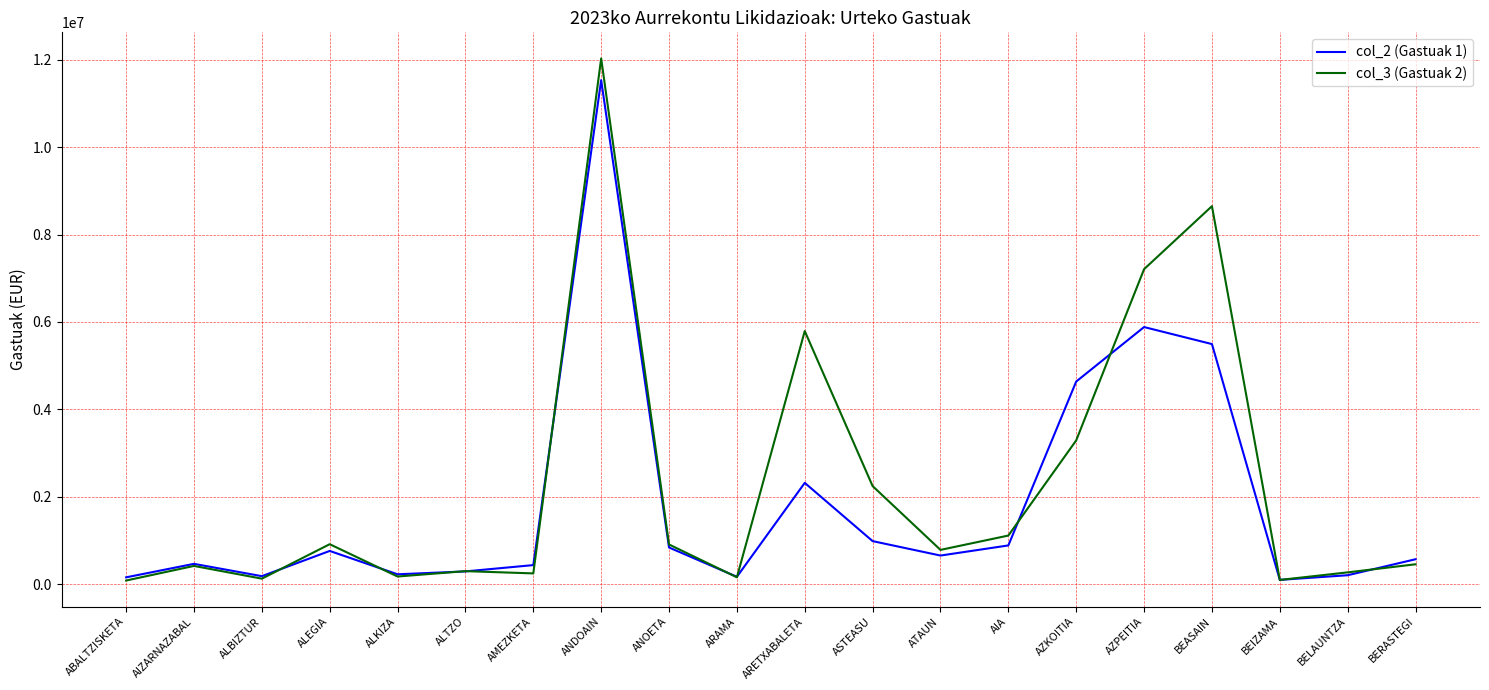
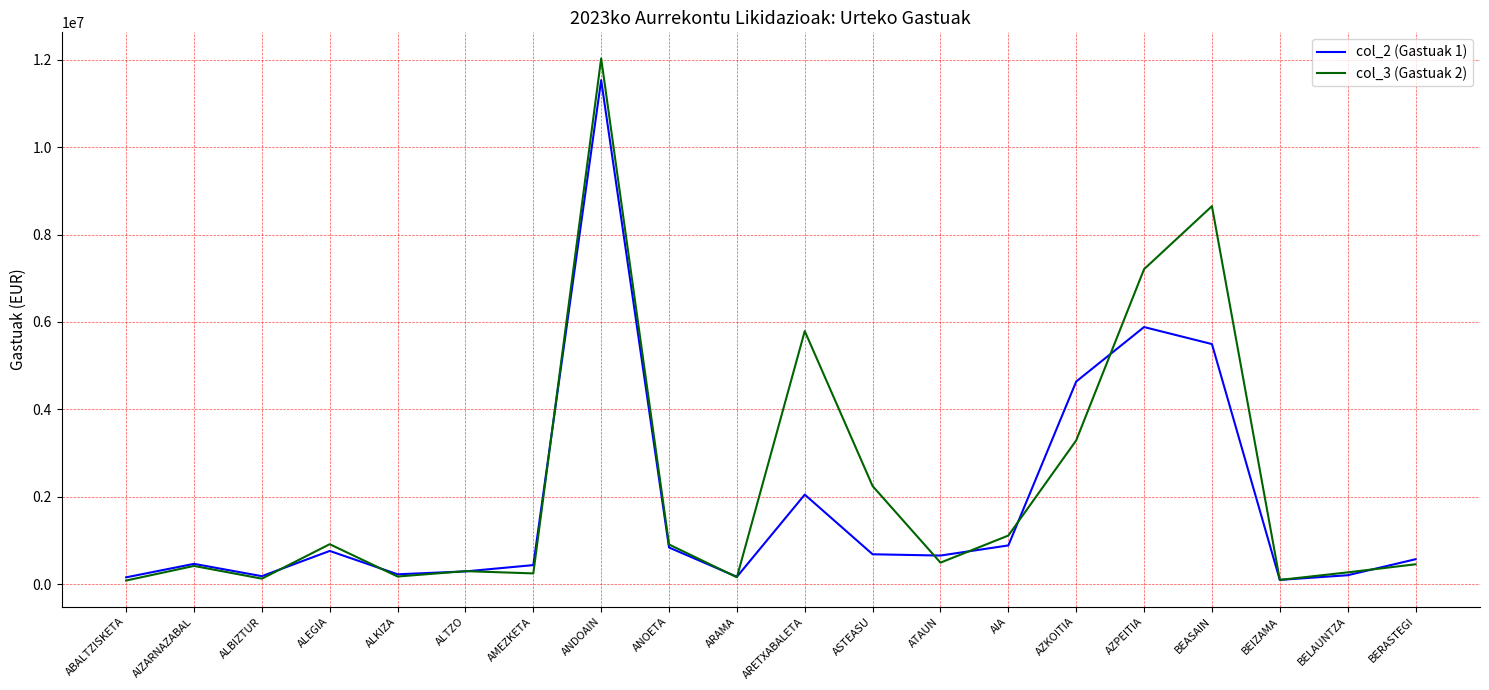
col_2 (Gastuak 1), ARETXABALETA: 2300000 -> 2000000
col_2 (Gastuak 1), ASTEASU: 1000000 -> 700000
col_3 (Gastuak 2), ATAUN: 800000 -> 500000
